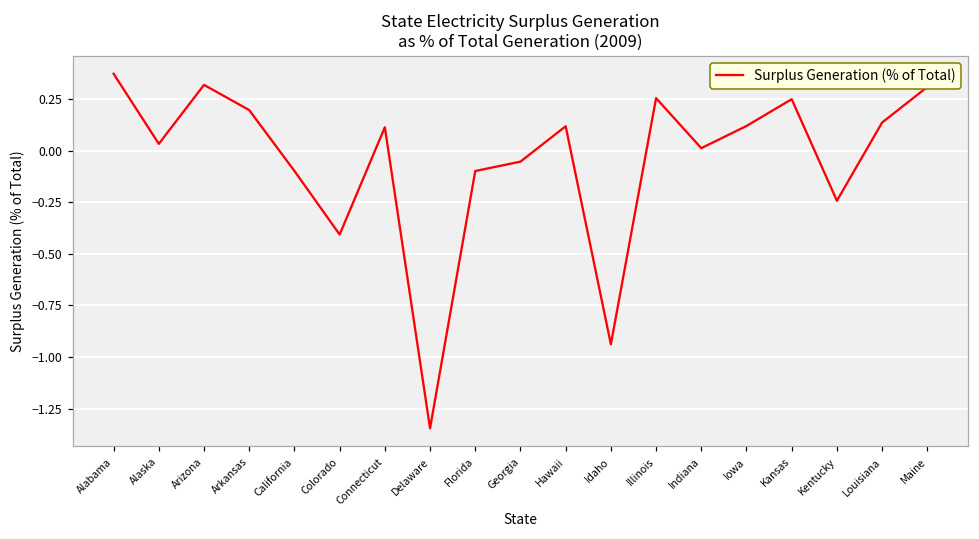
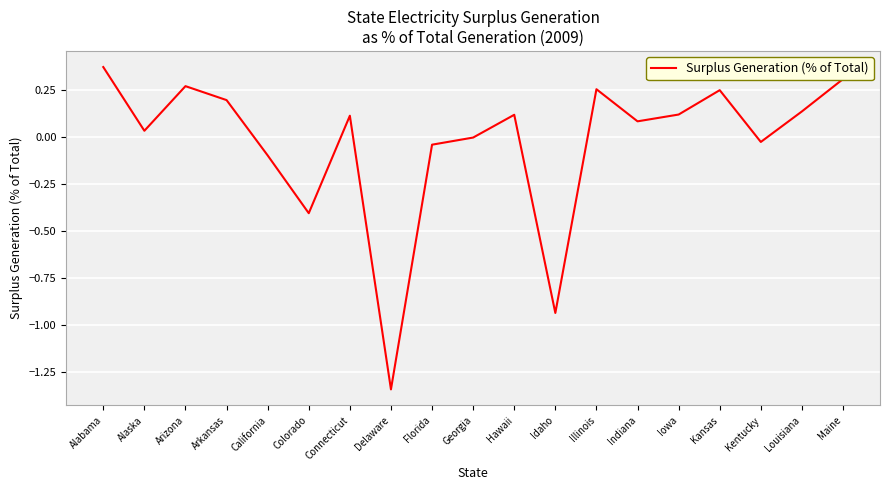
Arizona: 0.32 -> 0.27
Florida: -0.10 -> -0.04
Georgia: -0.05 -> 0.00
Indiana: 0.01 -> 0.08
Kentucky: -0.24 -> -0.03
